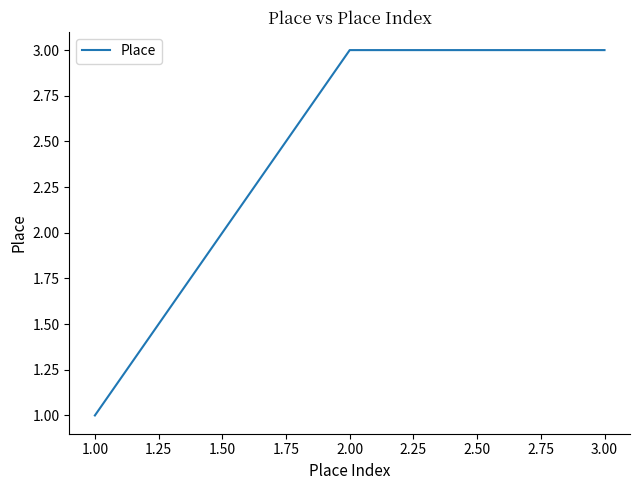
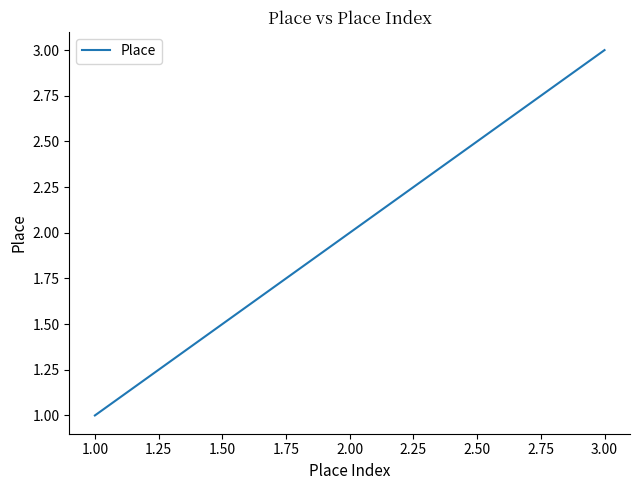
2.00: 3 -> 2
